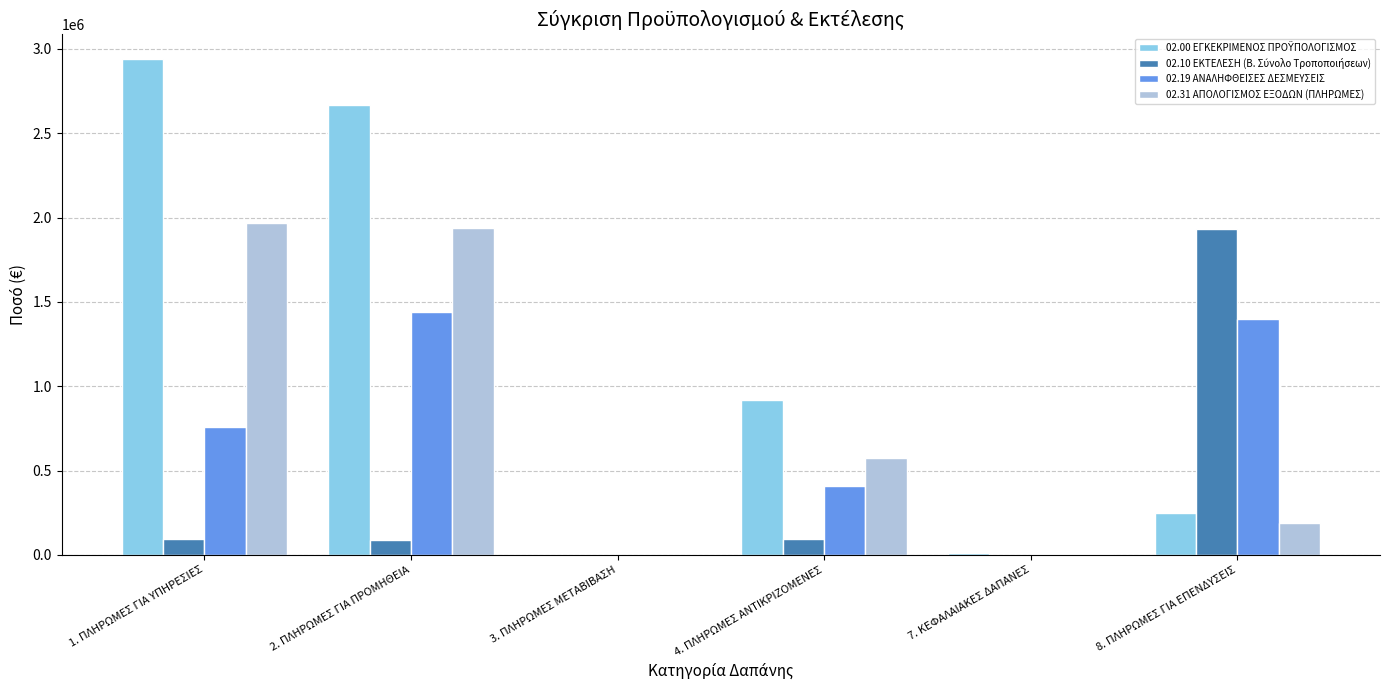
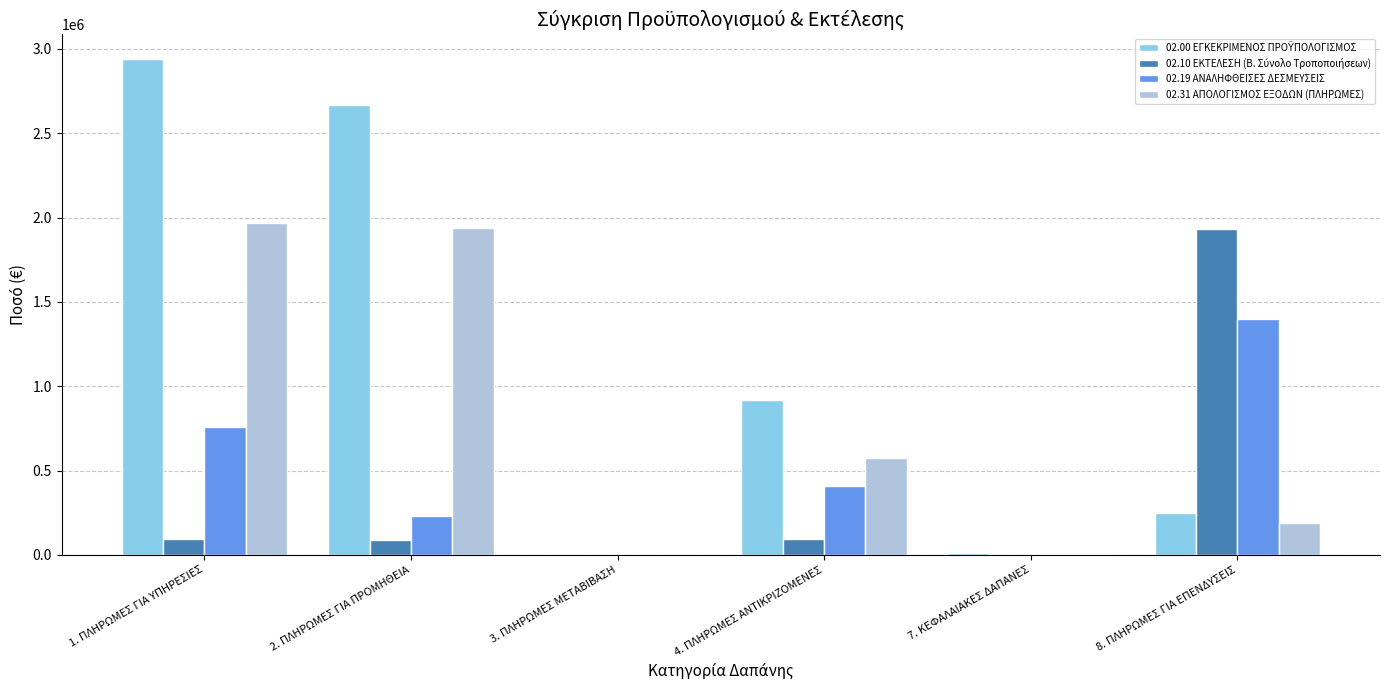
02.19 ΑΝΑΛΗΦΘΕΙΣΕΣ ΔΕΣΜΕΥΣΕΙΣ, 2. ΠΛΗΡΩΜΕΣ ΓΙΑ ΠΡΟΜΗΘΕΙΑ: 1440000 -> 230000
